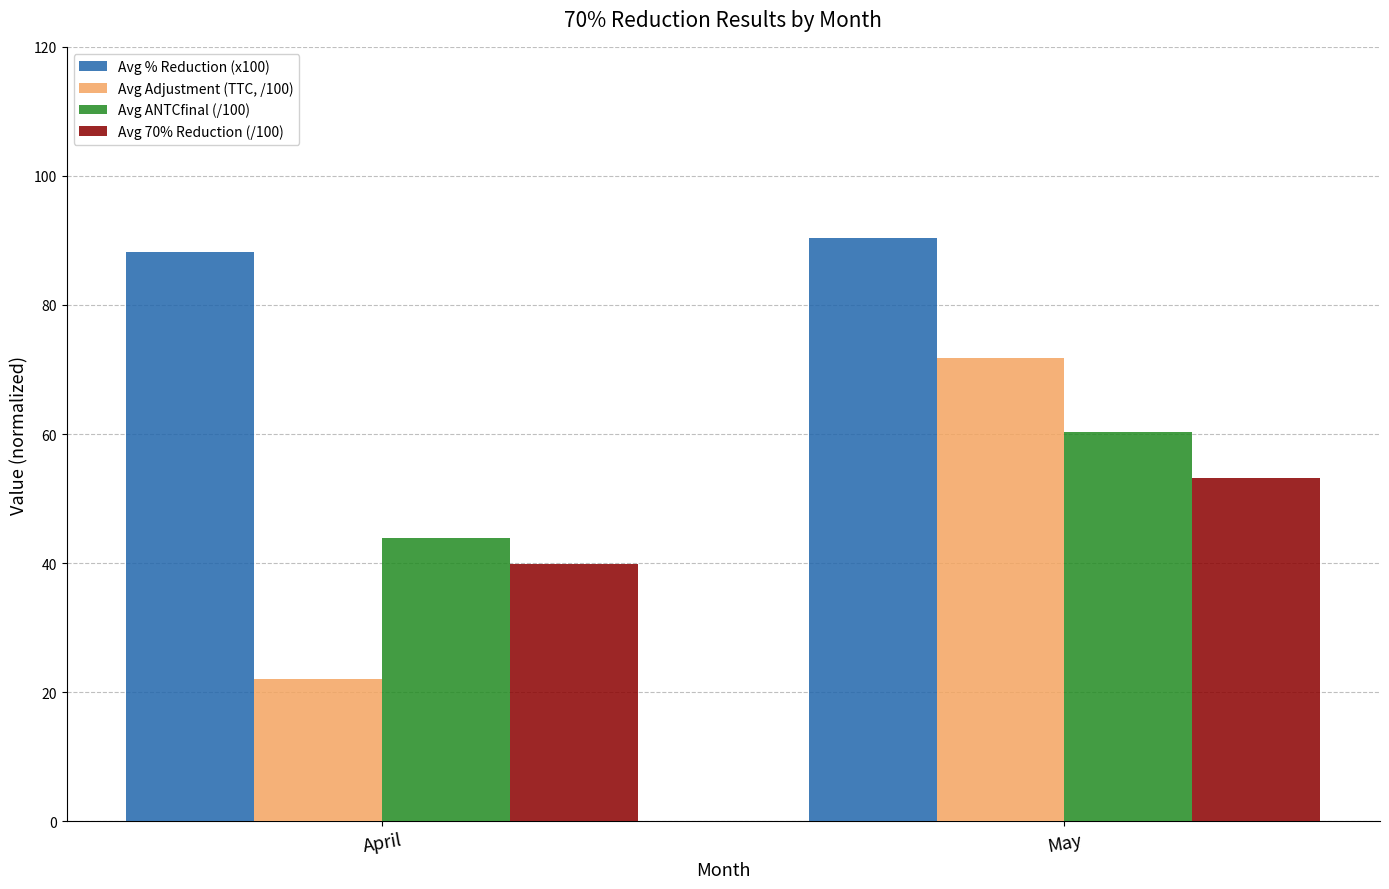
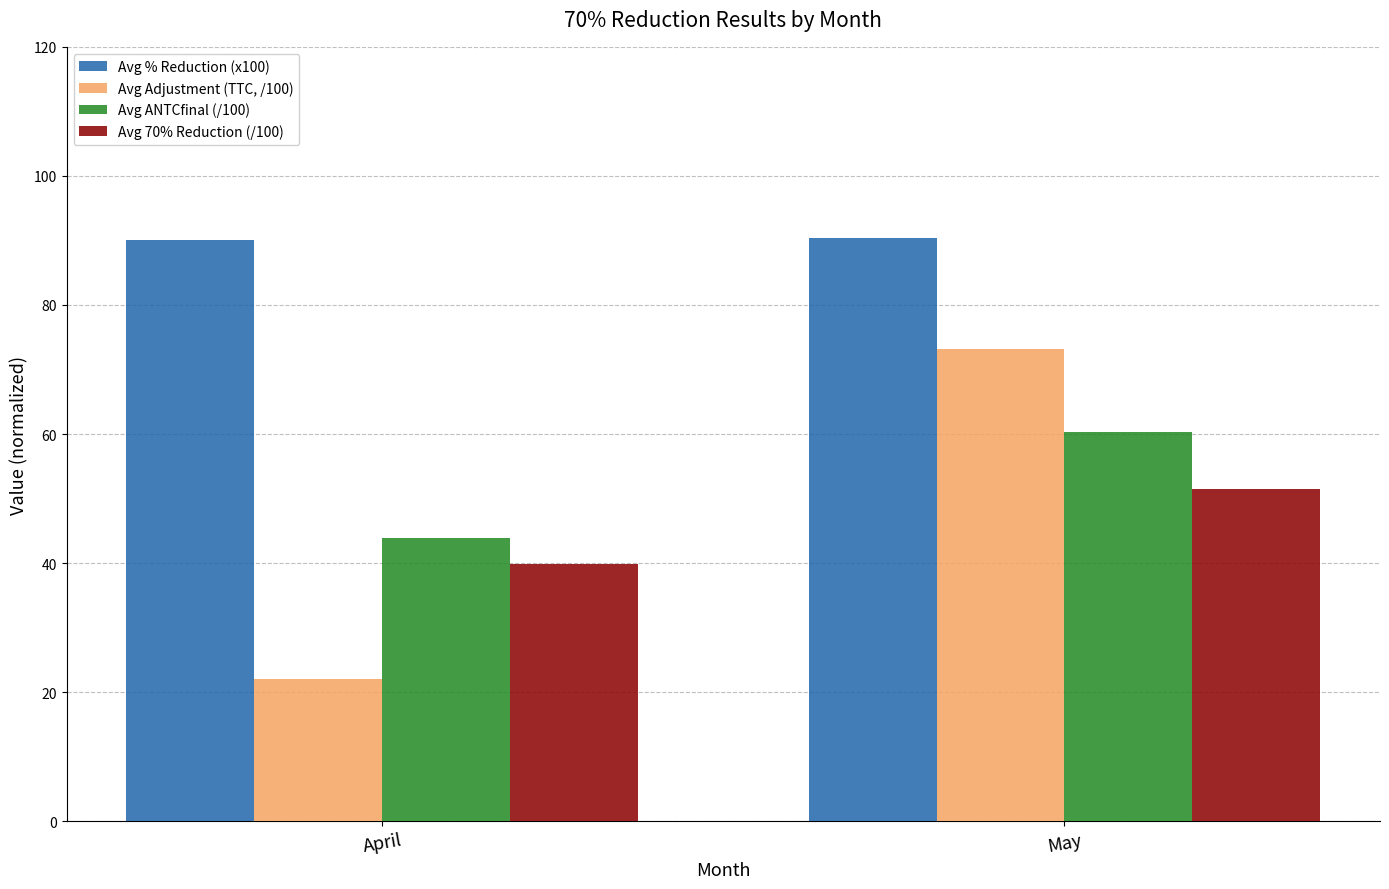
Avg % Reduction (x100), April: 88 -> 90
Avg Adjustment (TTC, /100), May: 72 -> 73
Avg 70% Reduction (/100), May: 53 -> 51
